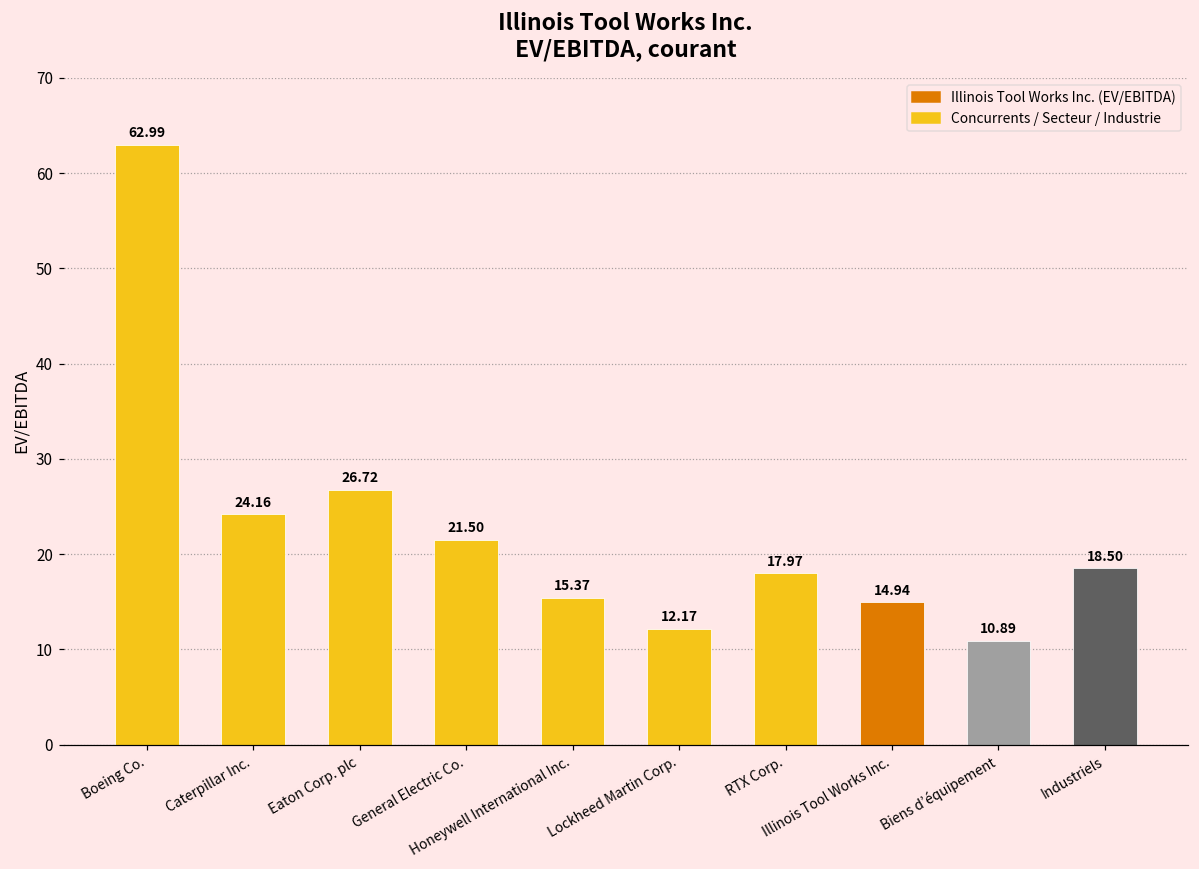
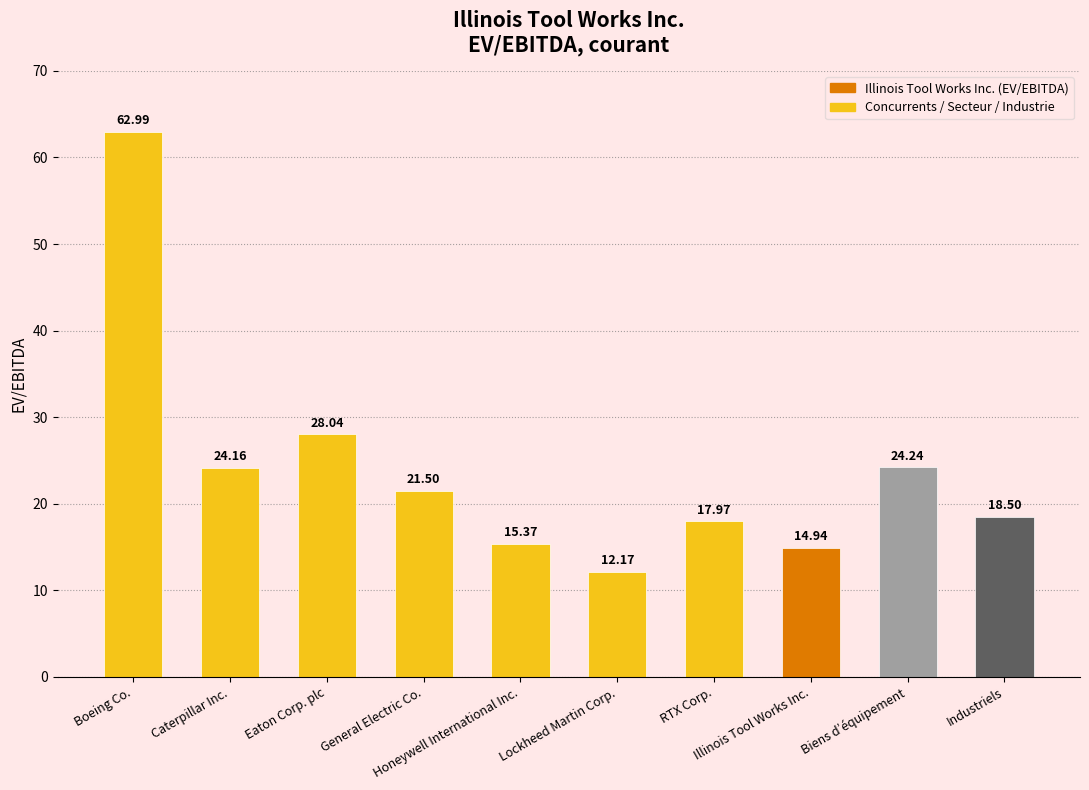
Eaton Corp. plc: 26.72 -> 28.04
Biens d’équipement: 10.89 -> 24.24
